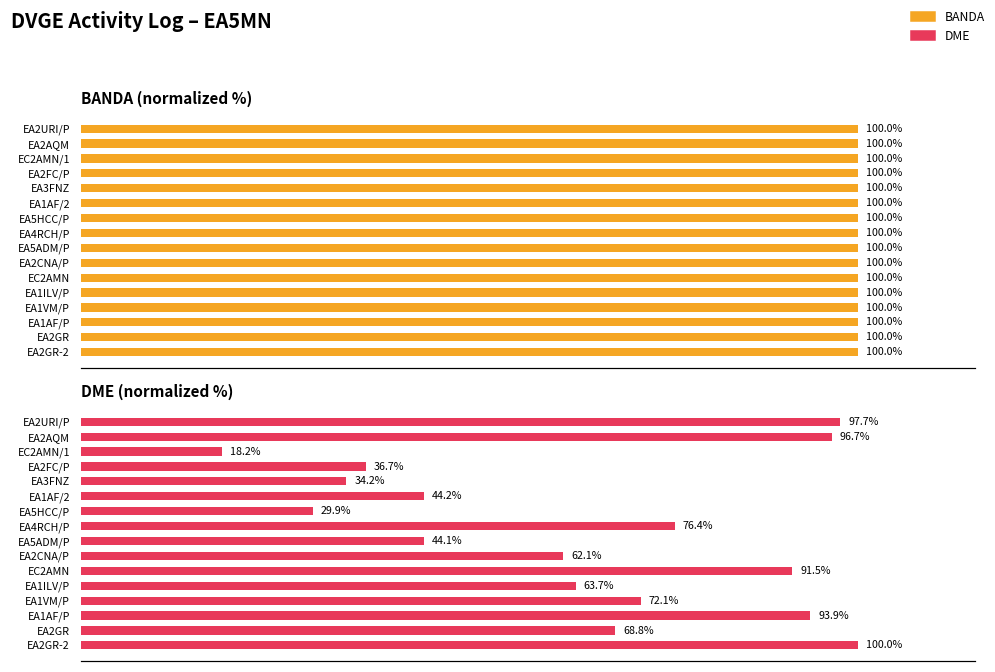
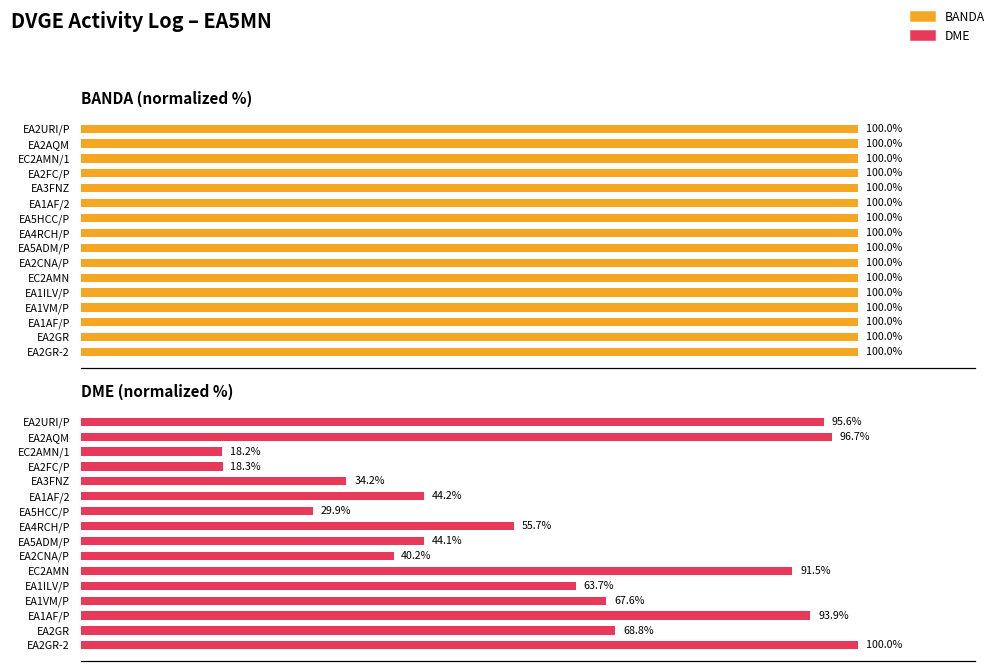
DME (normalized %), EA2URI/P: 97.7% -> 95.6%
DME (normalized %), EA2FC/P: 36.7% -> 18.3%
DME (normalized %), EA4RCH/P: 76.4% -> 55.7%
DME (normalized %), EA2CNA/P: 62.1% -> 40.2%
DME (normalized %), EA1VM/P: 72.1% -> 67.6%
